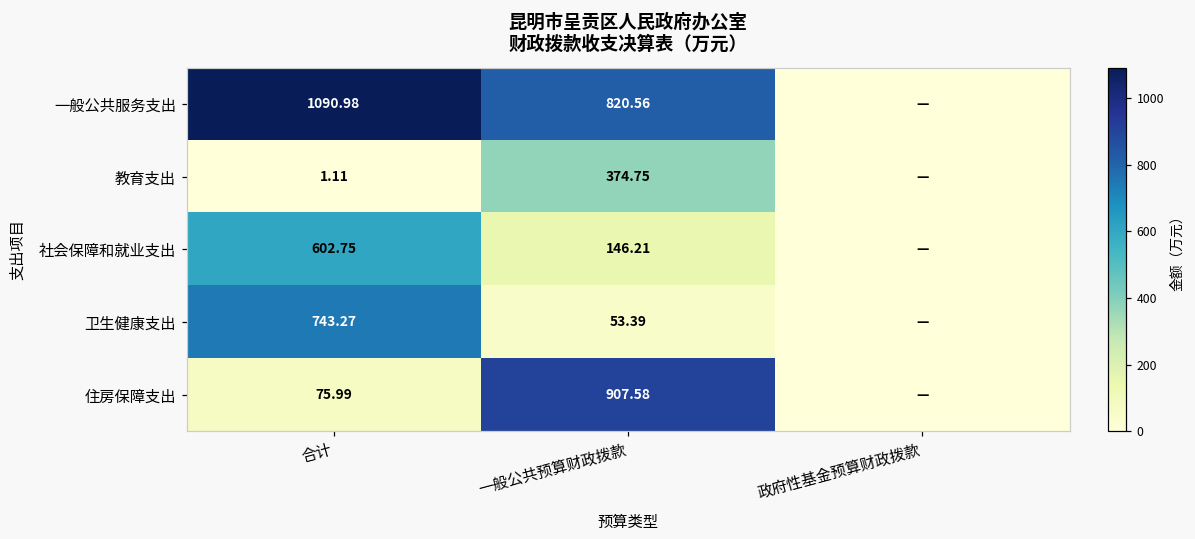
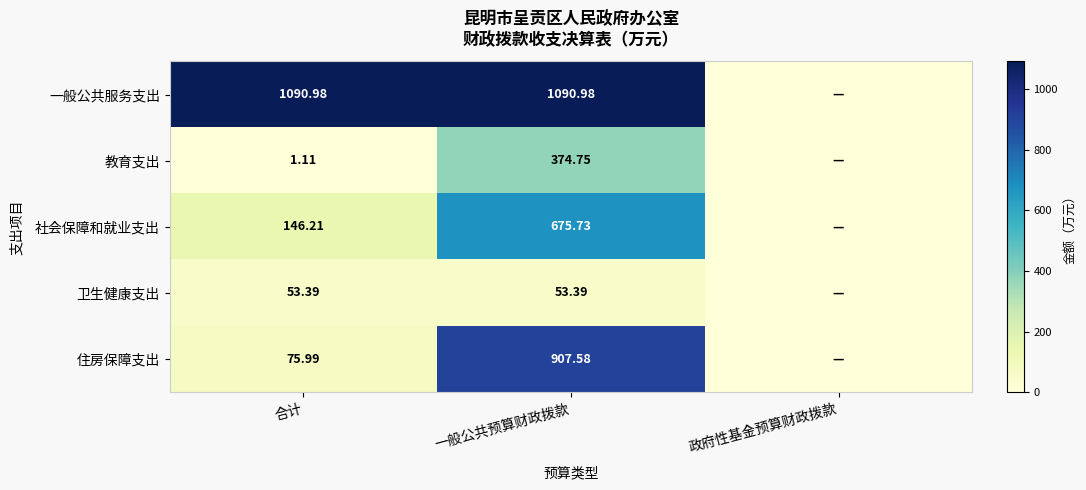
一般公共服务支出, 一般公共预算财政拨款: 820.56 -> 1090.98
社会保障和就业支出, 合计: 602.75 -> 146.21
社会保障和就业支出, 一般公共预算财政拨款: 146.21 -> 675.73
卫生健康支出, 合计: 743.27 -> 53.39
